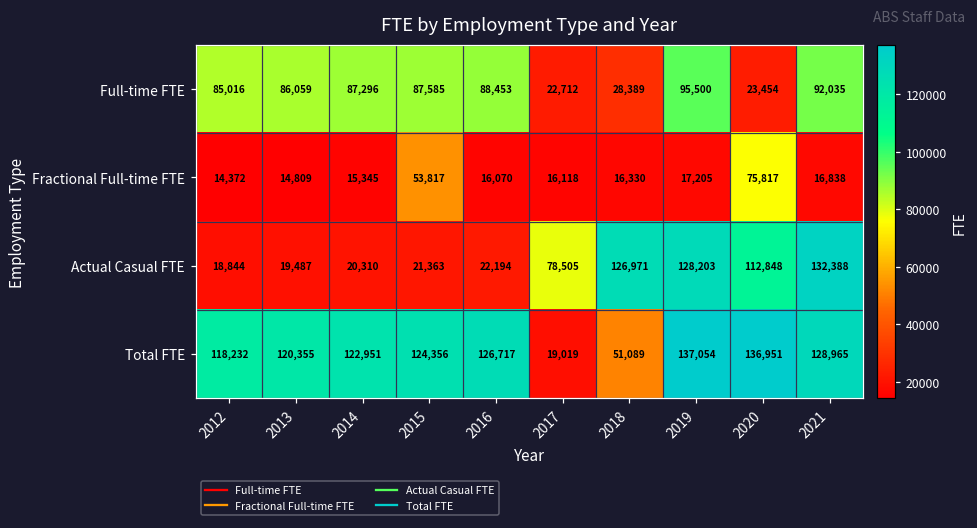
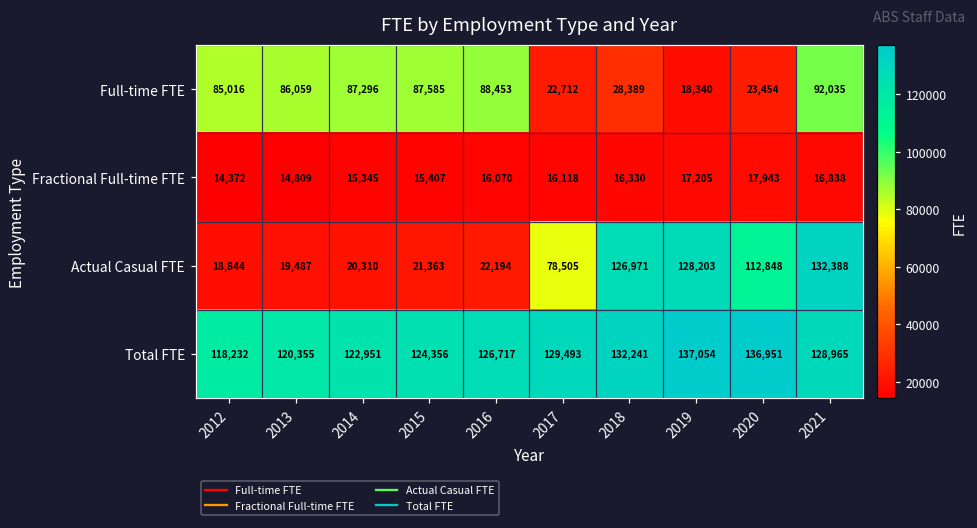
Full-time FTE, 2019: 95,500 -> 18,340
Fractional Full-time FTE, 2015: 53,817 -> 15,407
Fractional Full-time FTE, 2020: 75,817 -> 17,943
Total FTE, 2017: 19,019 -> 129,493
Total FTE, 2018: 51,089 -> 132,241
